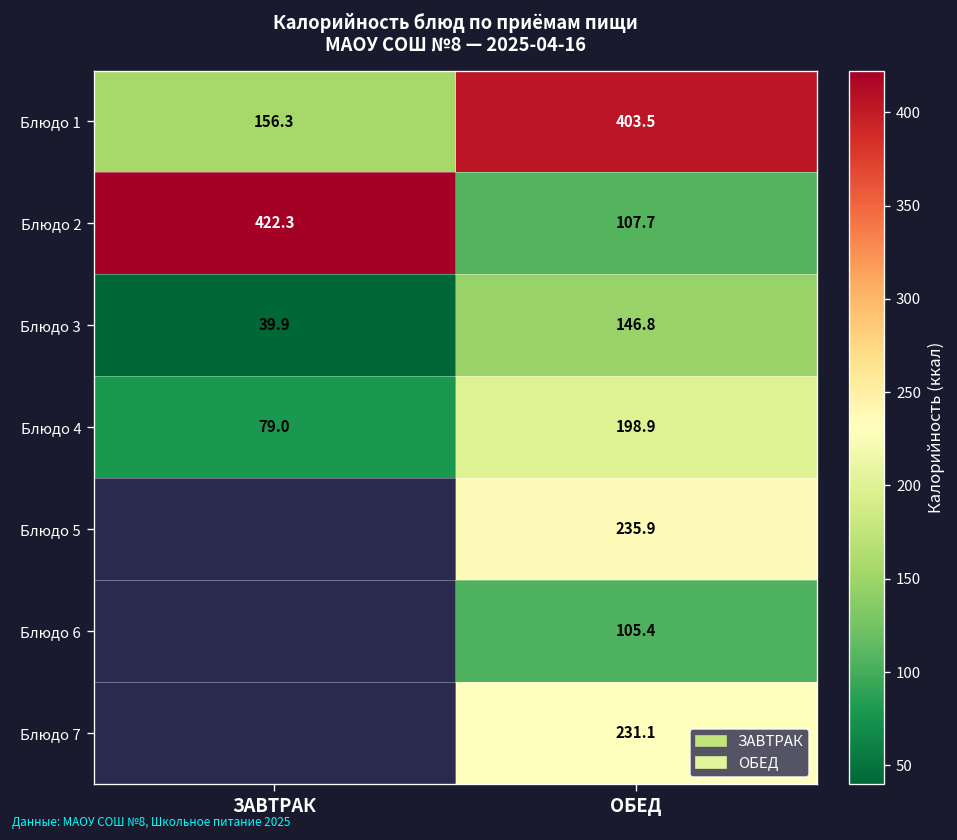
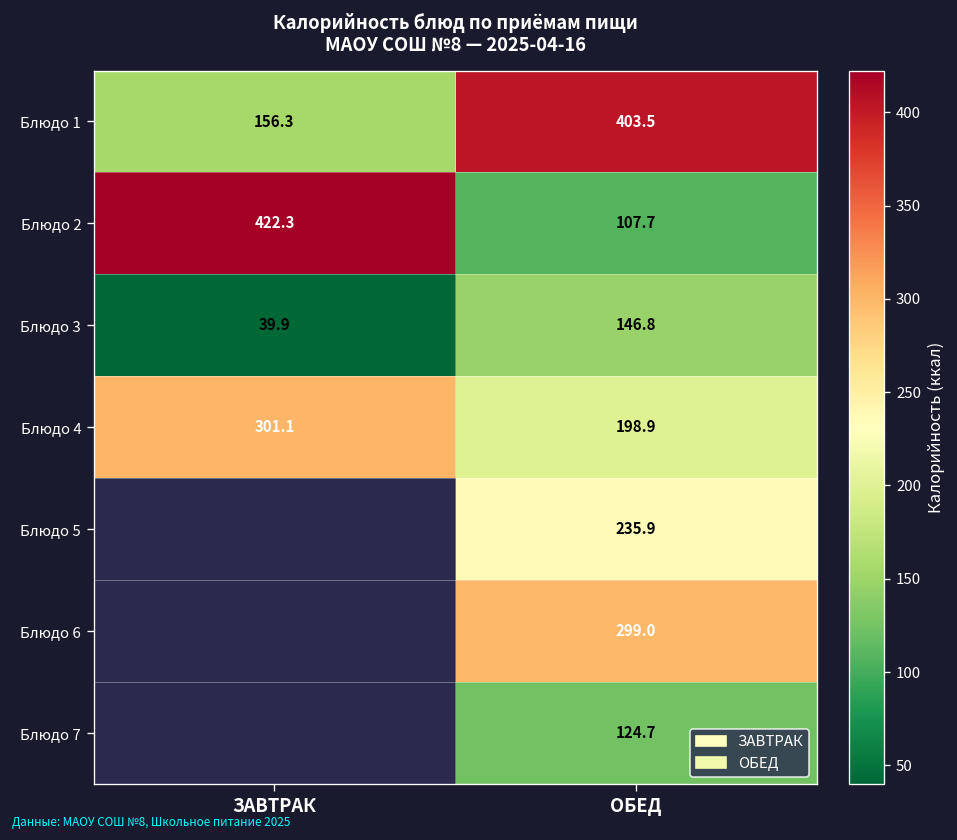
Блюдо 4, ЗАВТРАК: 79.0 -> 301.1
Блюдо 6, ОБЕД: 105.4 -> 299.0
Блюдо 7, ОБЕД: 231.1 -> 124.7
